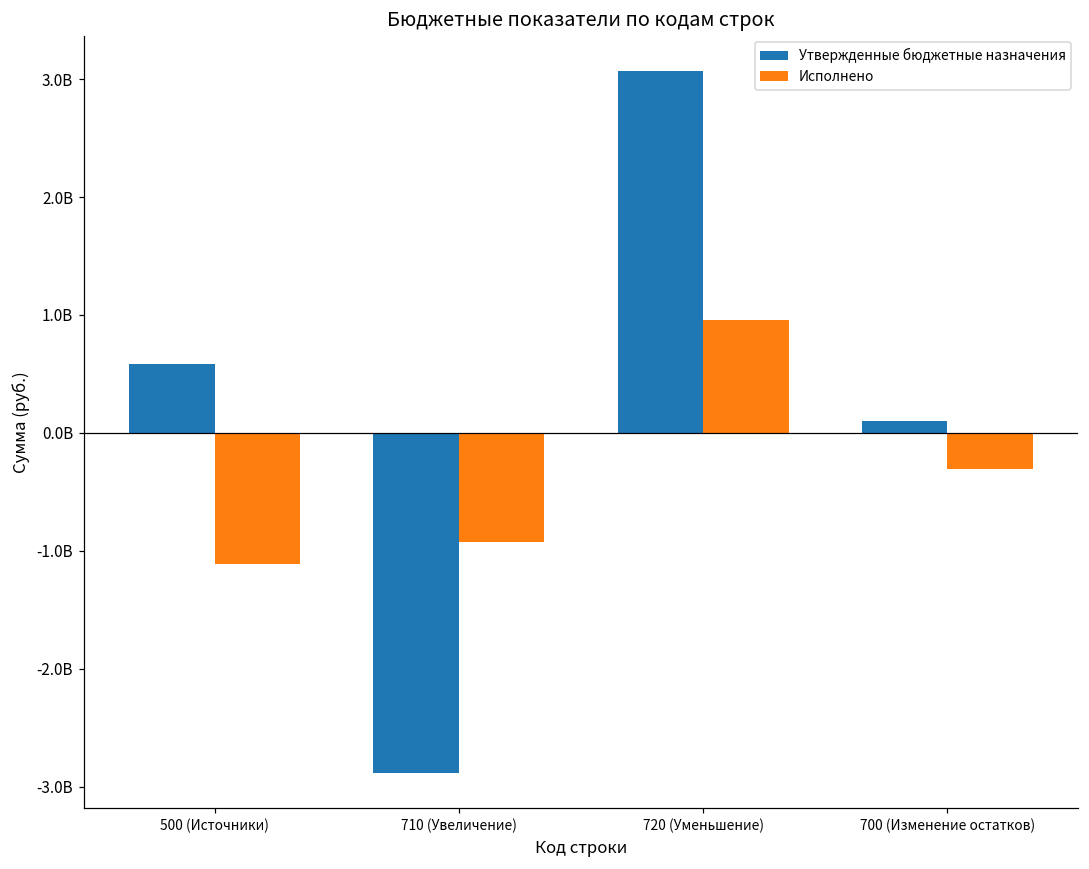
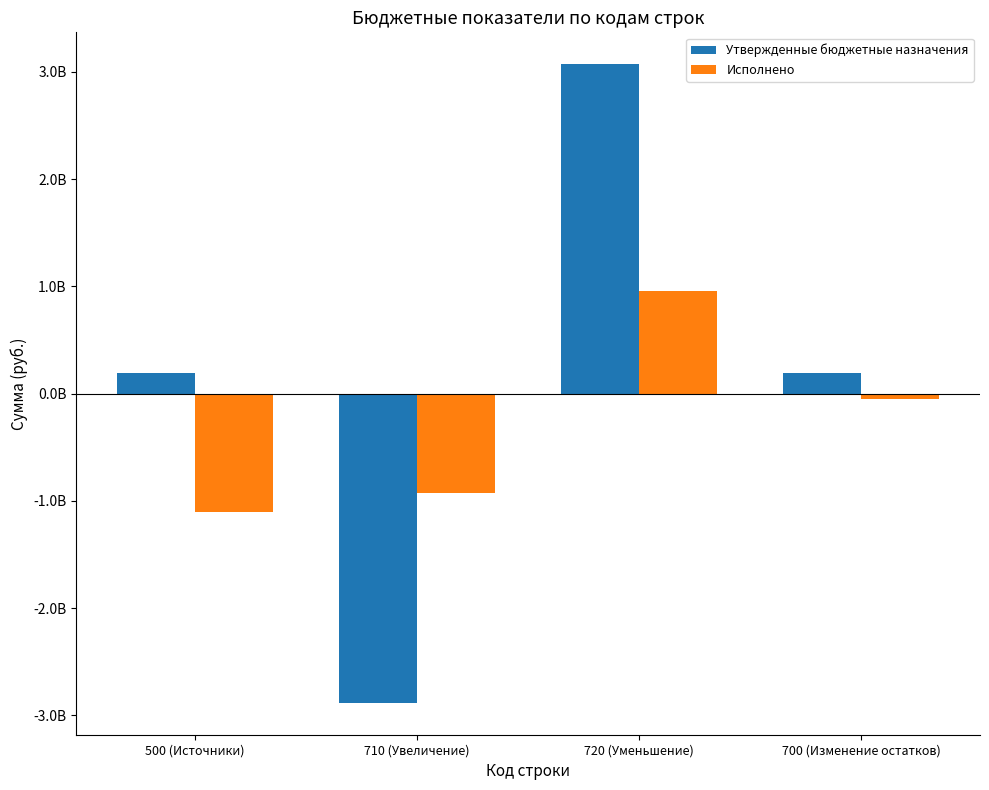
Утвержденные бюджетные назначения, 500 (Источники): 580000000 -> 190000000
Утвержденные бюджетные назначения, 700 (Изменение остатков): 100000000 -> 190000000
Исполнено, 700 (Изменение остатков): -310000000 -> -50000000
